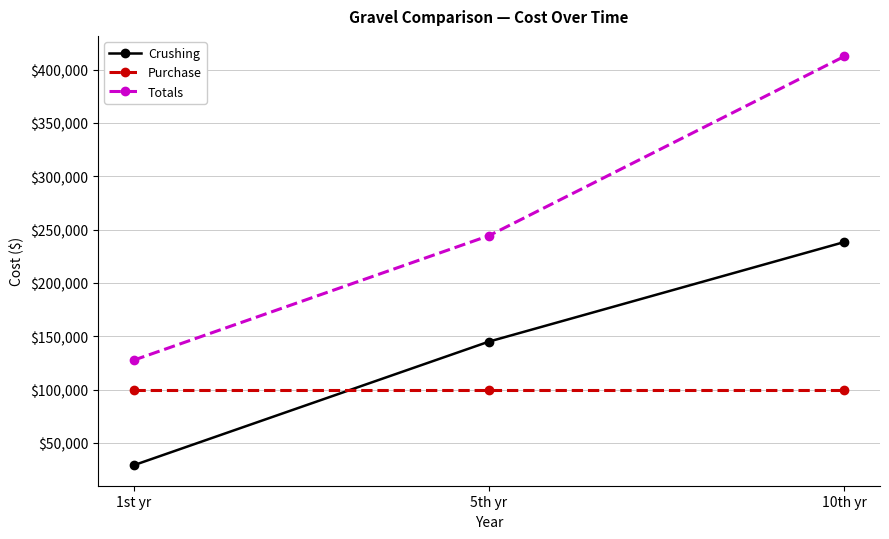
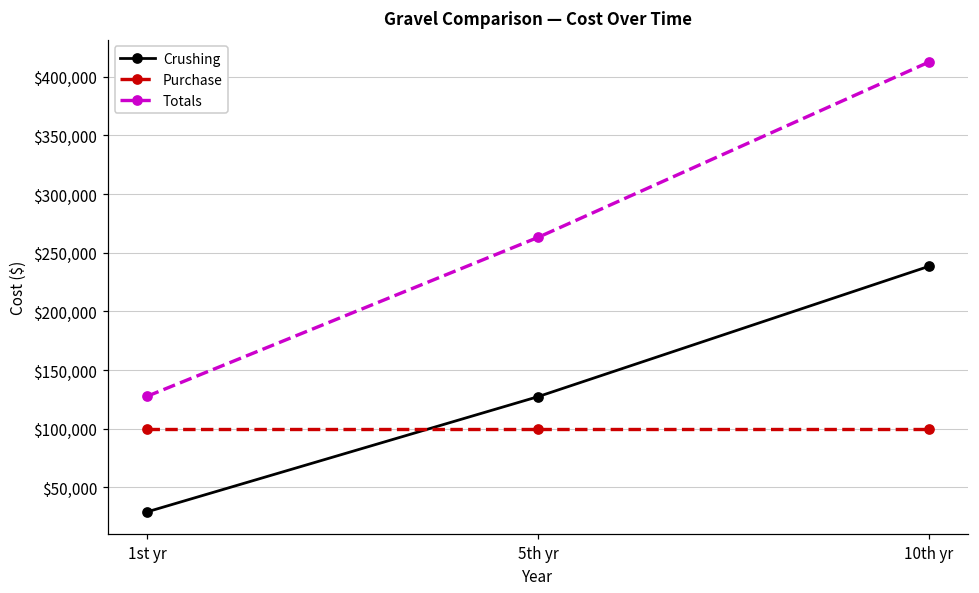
Crushing, 5th yr: $145,000 -> $127,000
Totals, 5th yr: $244,000 -> $263,000
